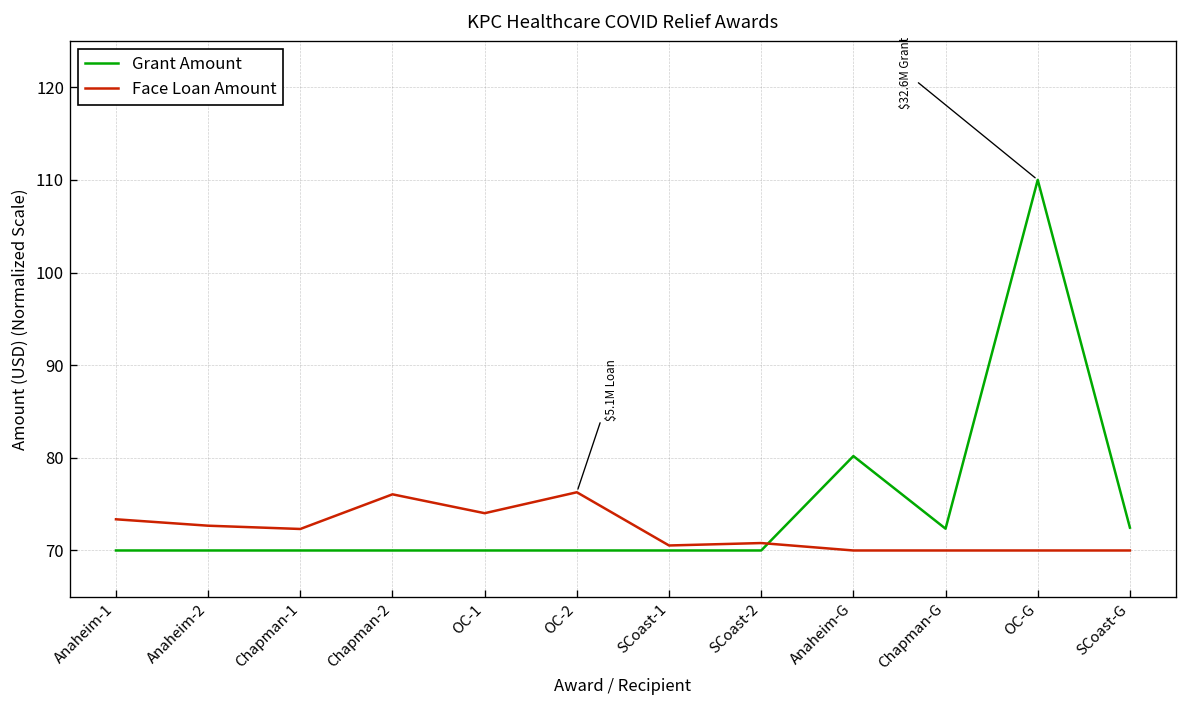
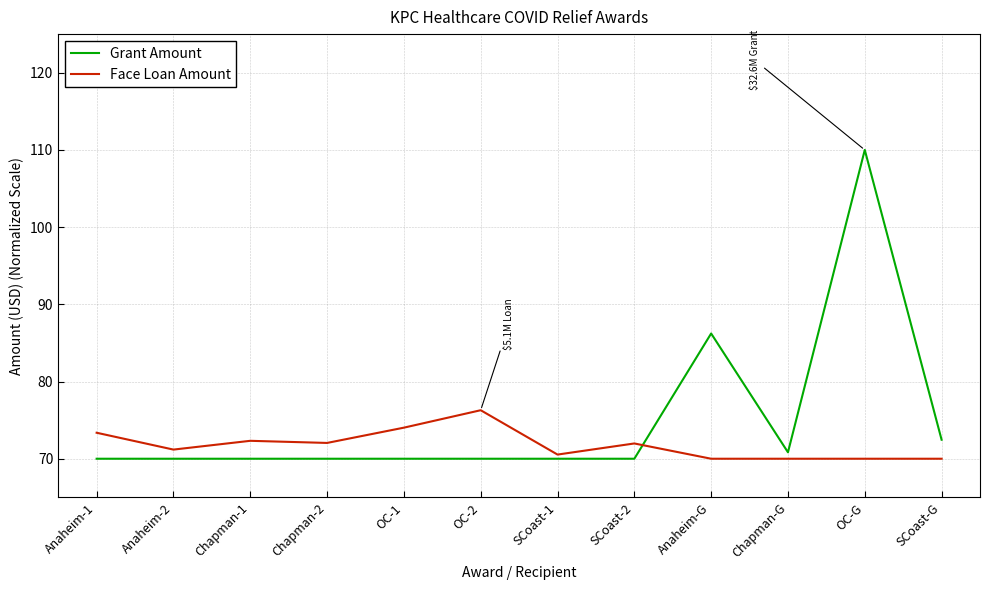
Face Loan Amount, Anaheim-2: 73 -> 71
Face Loan Amount, Chapman-2: 76 -> 72
Face Loan Amount, SCoast-2: 71 -> 72
Grant Amount, Anaheim-G: 80 -> 86
Grant Amount, Chapman-G: 72 -> 71
